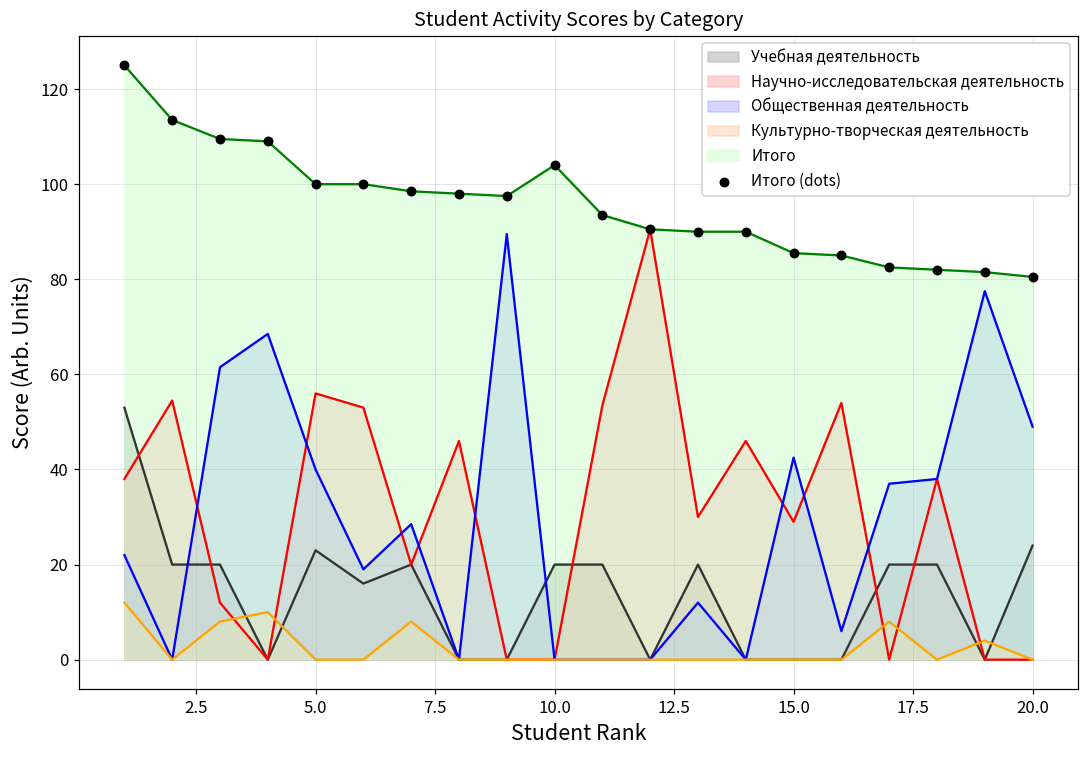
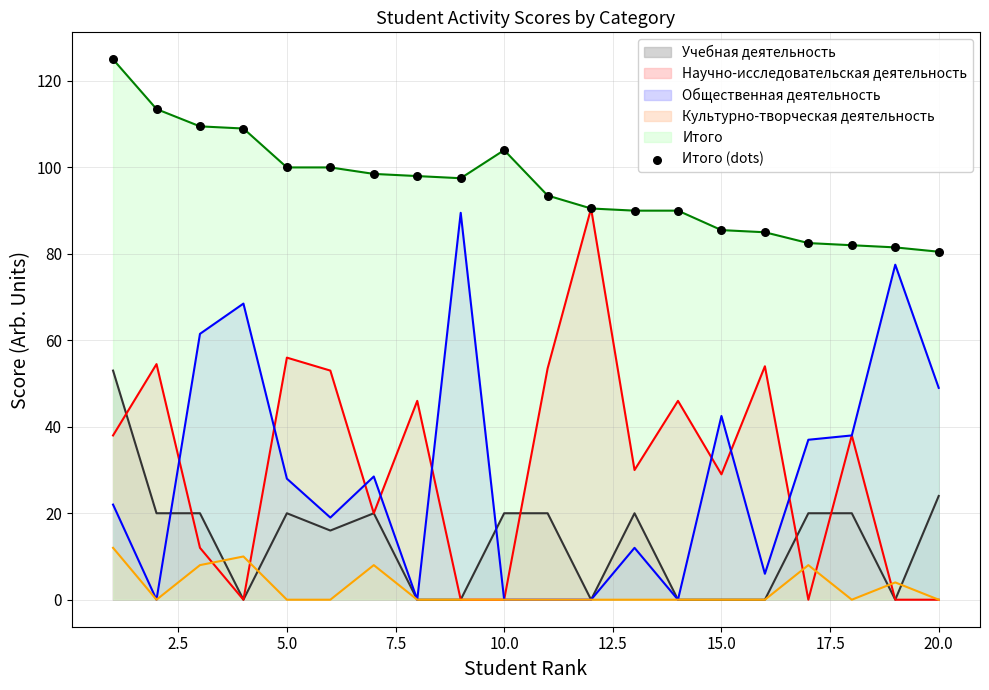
Учебная деятельность, 5.0: 23 -> 20
Общественная деятельность, 5.0: 40 -> 28
